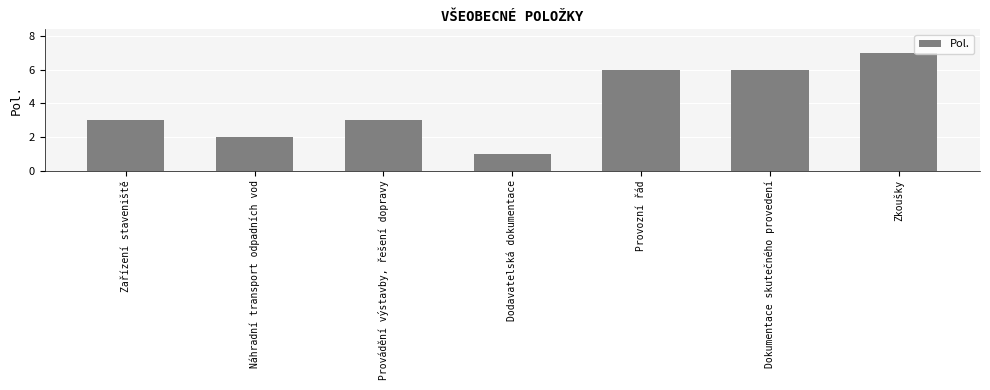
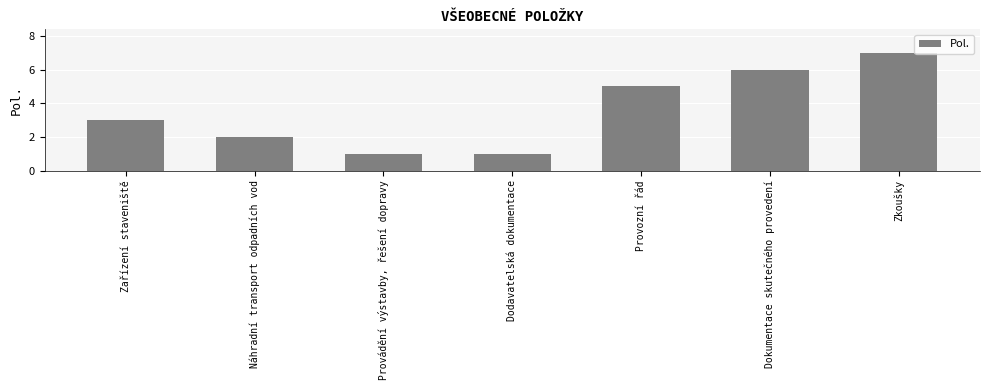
Provádění výstavby, řešení dopravy: 3 -> 1
Provozní řád: 6 -> 5
